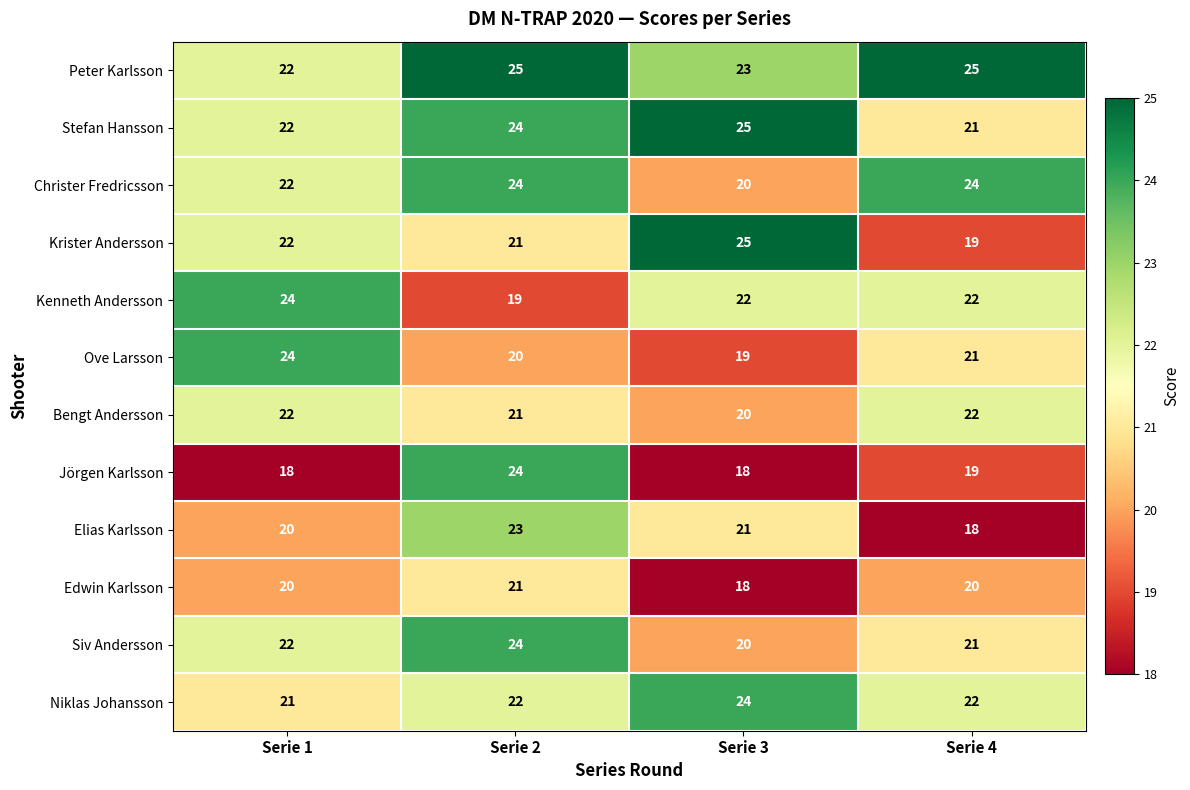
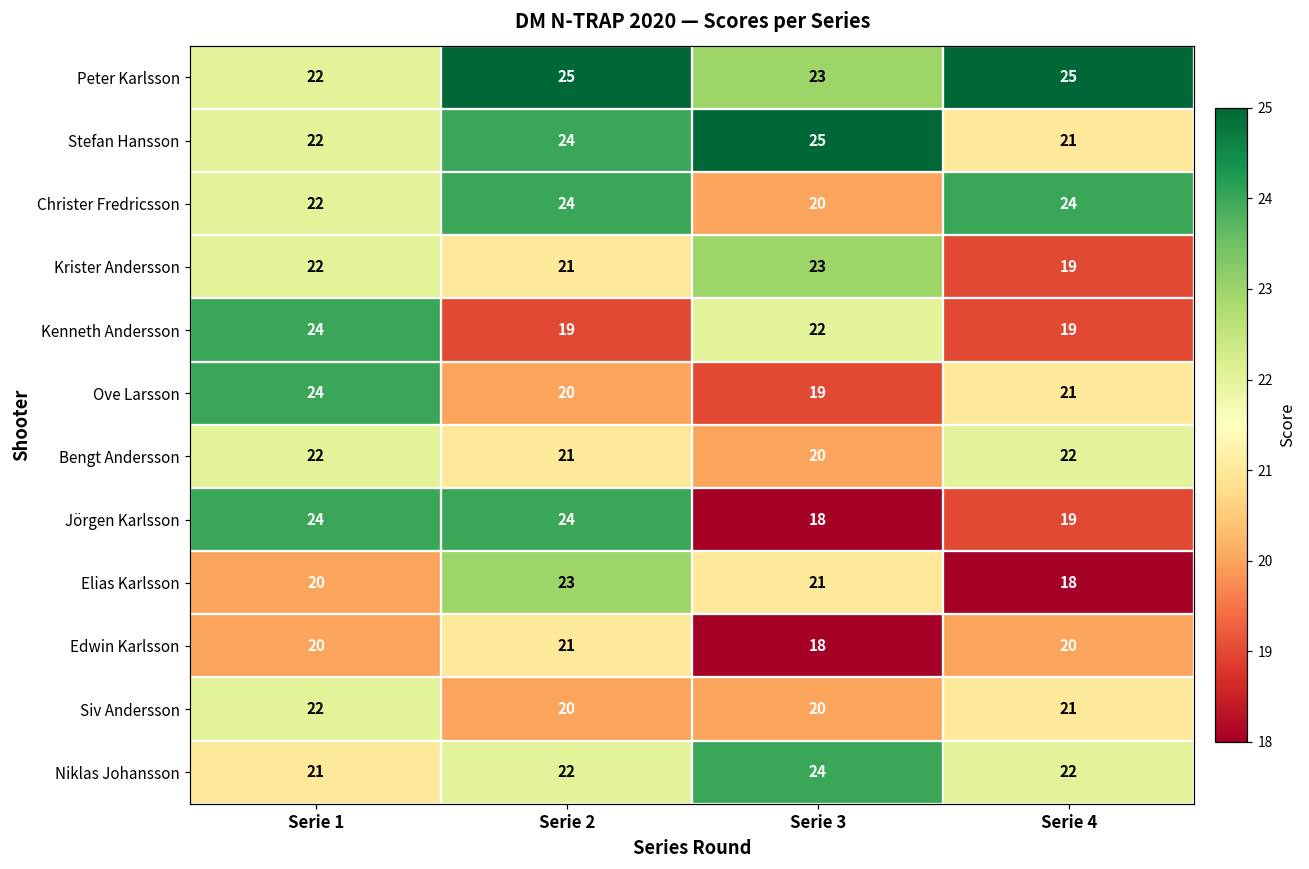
Krister Andersson, Serie 3: 25 -> 23
Kenneth Andersson, Serie 4: 22 -> 19
Jörgen Karlsson, Serie 1: 18 -> 24
Siv Andersson, Serie 2: 24 -> 20
